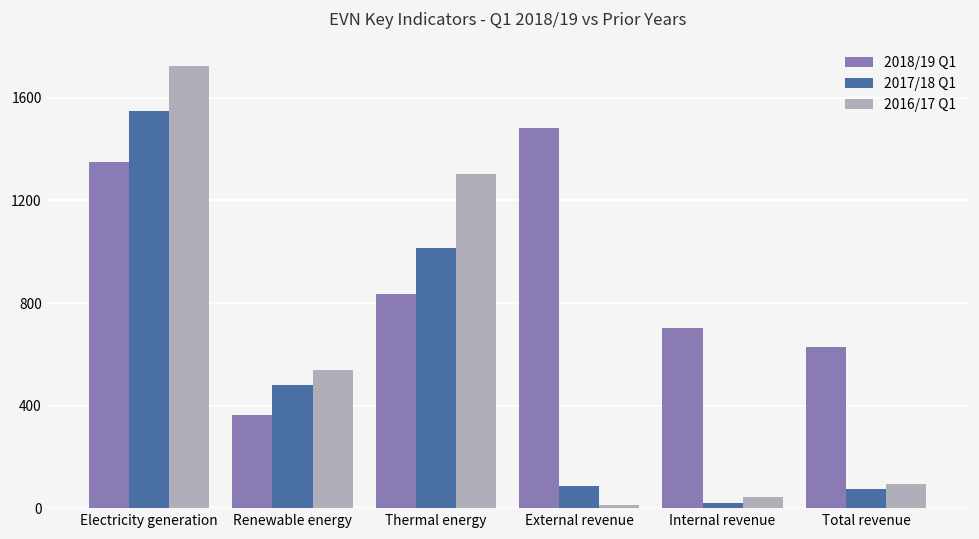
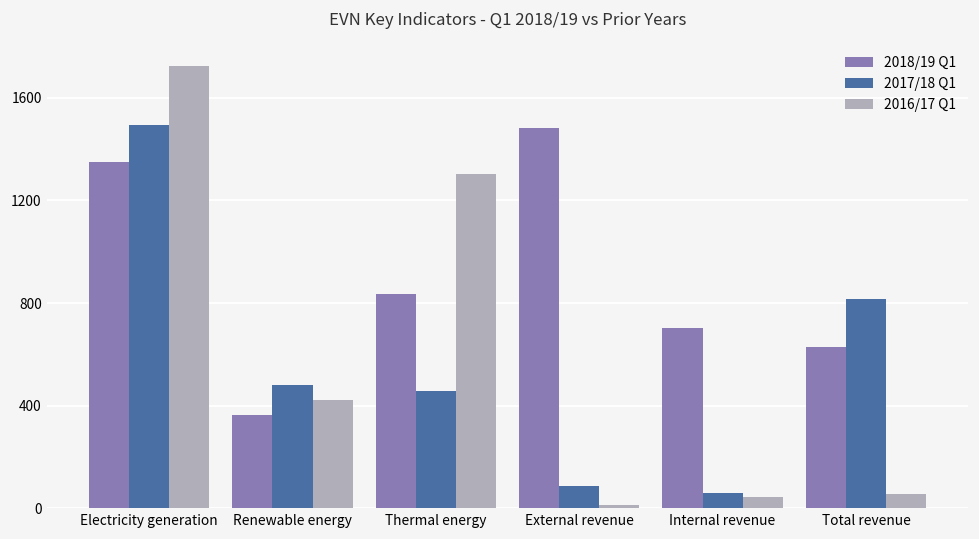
2017/18 Q1, Electricity generation: 1550 -> 1490
2016/17 Q1, Renewable energy: 540 -> 420
2017/18 Q1, Thermal energy: 1010 -> 460
2017/18 Q1, Internal revenue: 20 -> 60
2017/18 Q1, Total revenue: 80 -> 820
2016/17 Q1, Total revenue: 90 -> 60
